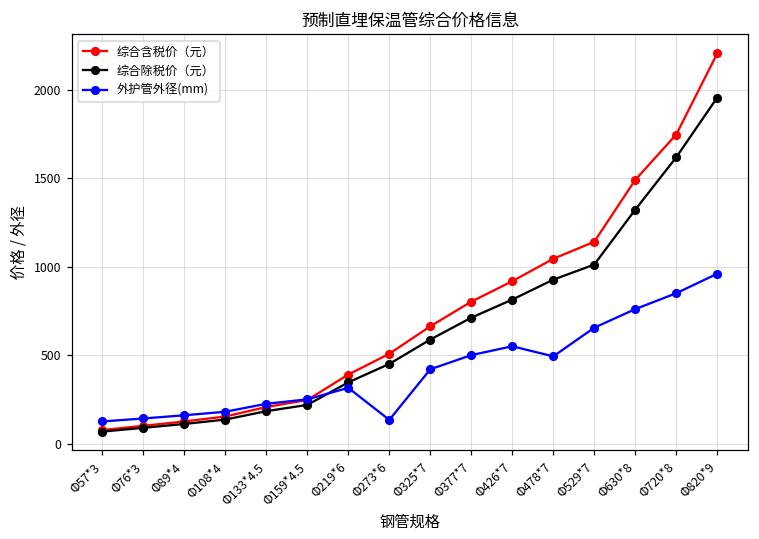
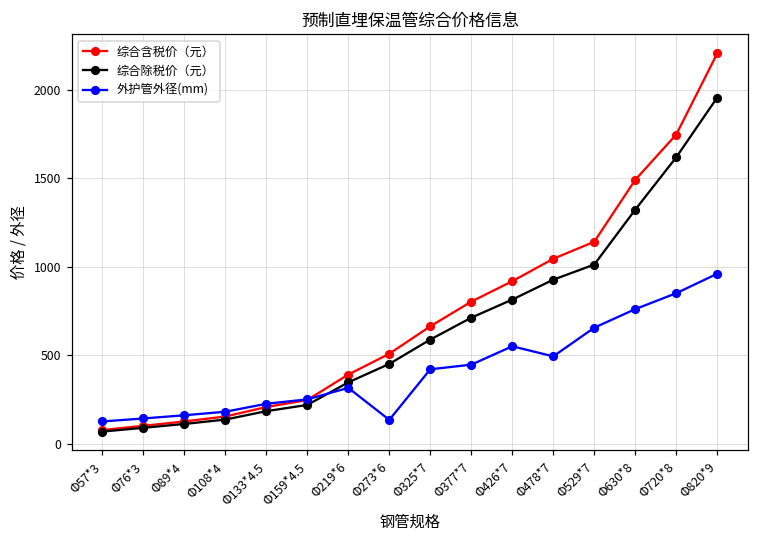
外护管外径(mm), Φ377*7: 500 -> 450
